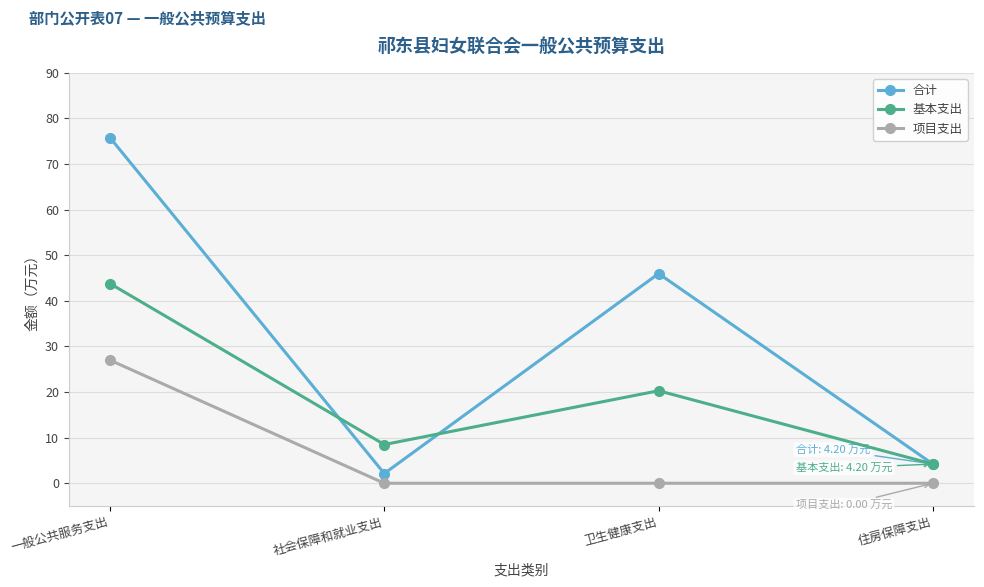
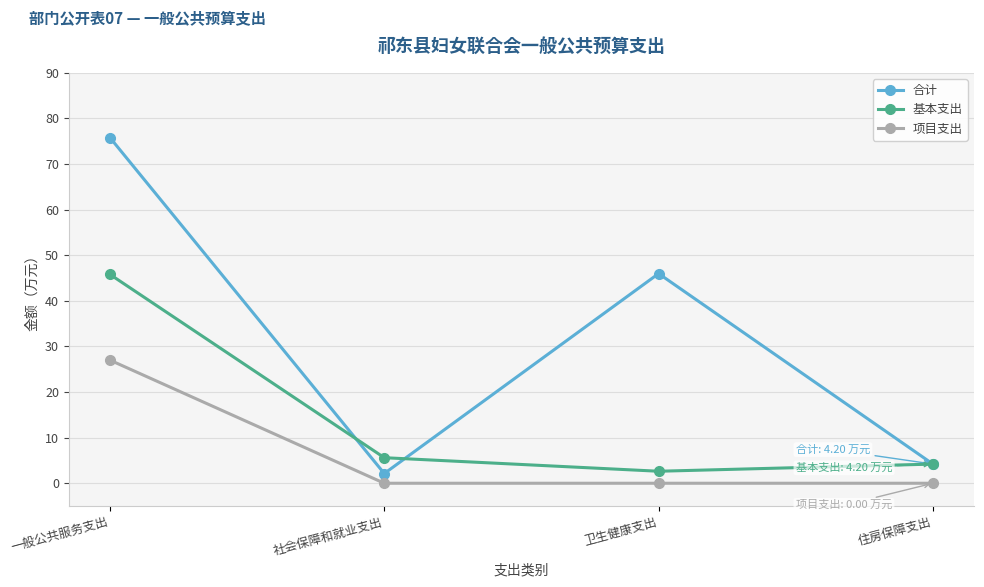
基本支出, 一般公共服务支出: 44 -> 46
基本支出, 社会保障和就业支出: 8 -> 6
基本支出, 卫生健康支出: 20 -> 3
